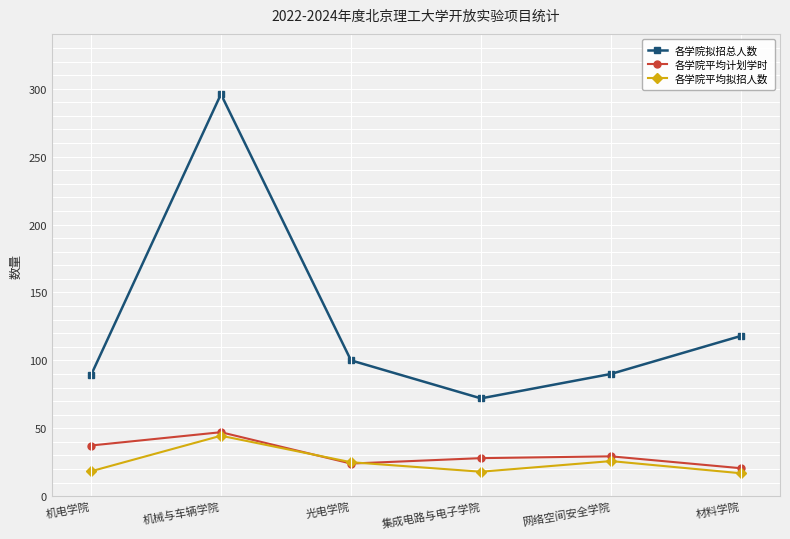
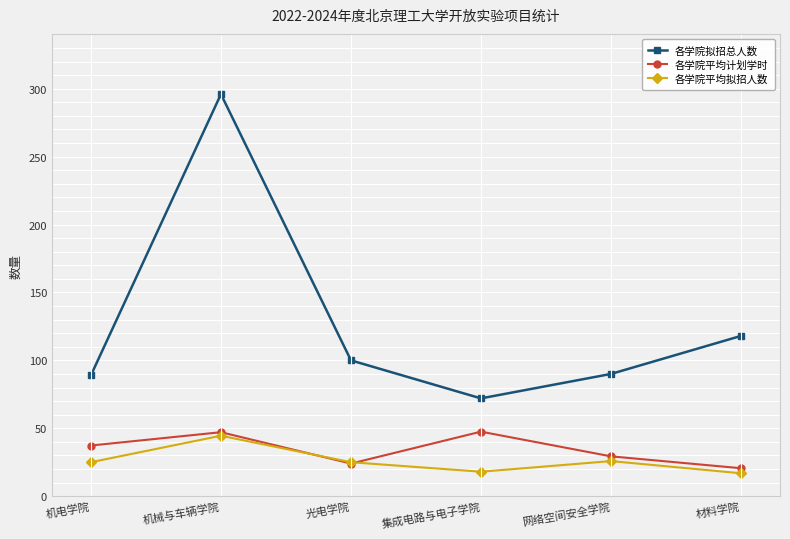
各学院平均拟招人数, 机电学院: 18 -> 25
各学院平均计划学时, 集成电路与电子学院: 28 -> 48
